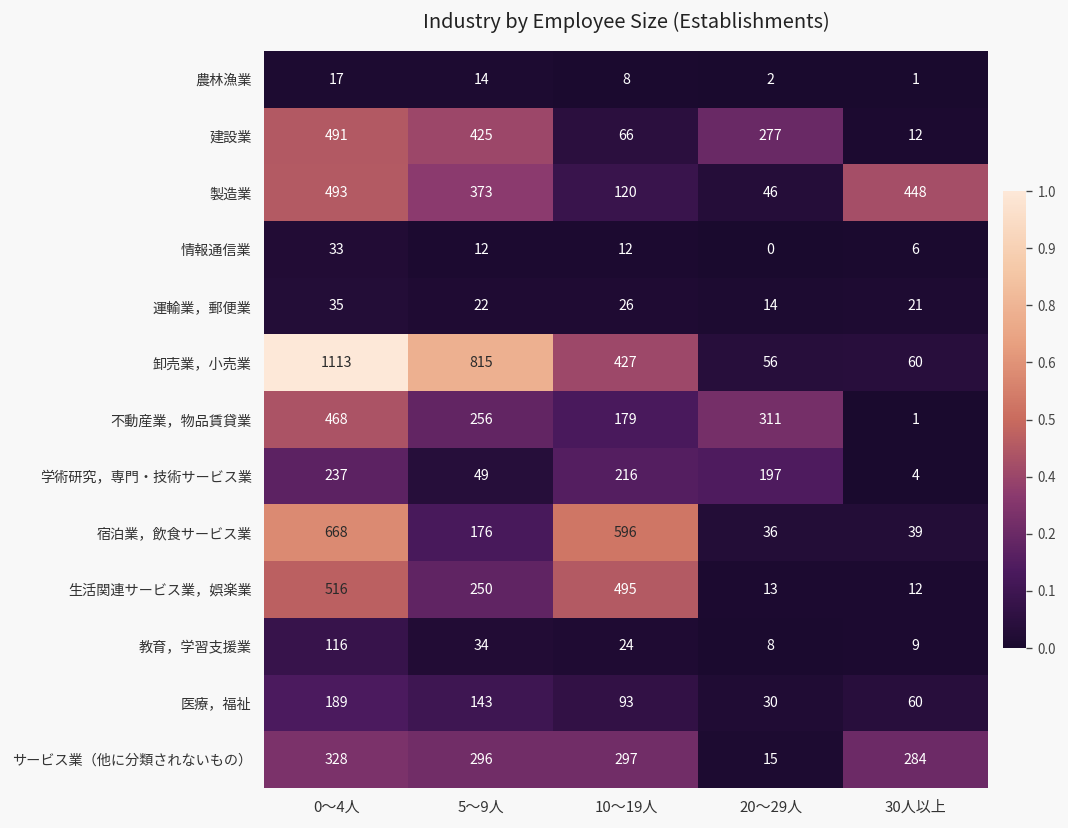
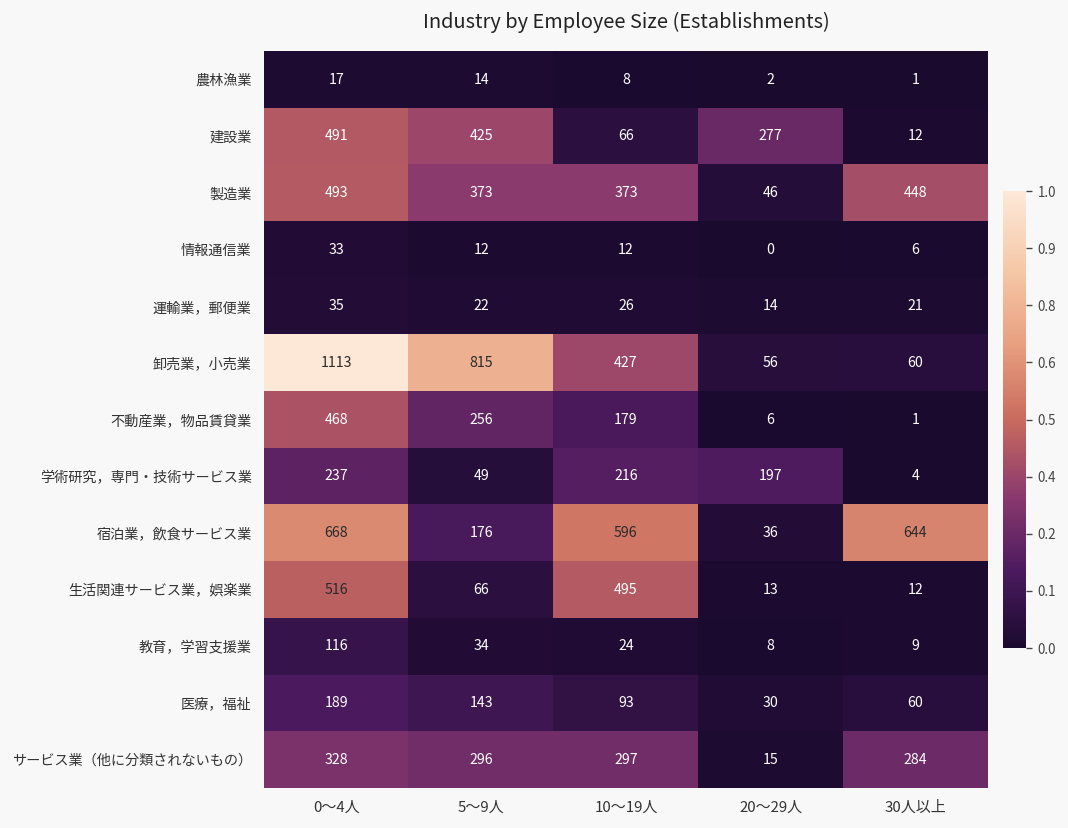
製造業, 10～19人: 120 -> 373
不動産業，物品賃貸業, 20～29人: 311 -> 6
宿泊業，飲食サービス業, 30人以上: 39 -> 644
生活関連サービス業，娯楽業, 5～9人: 250 -> 66
